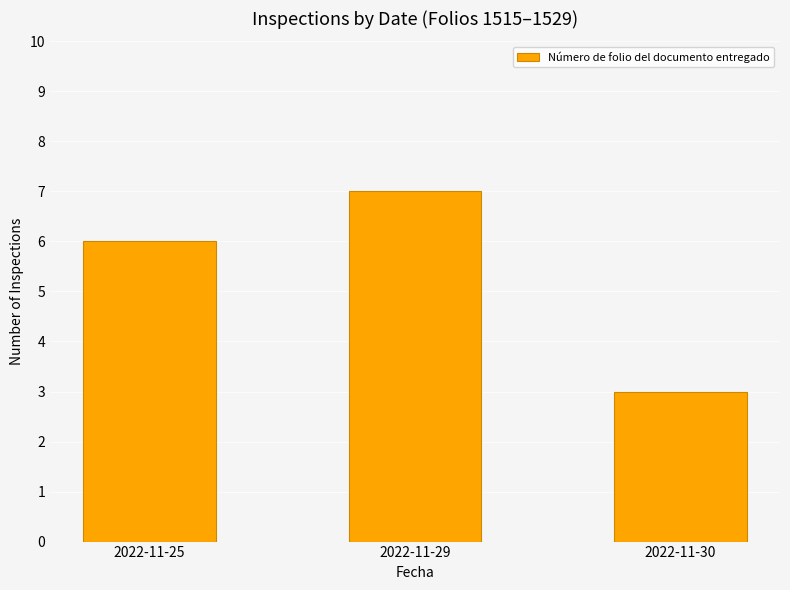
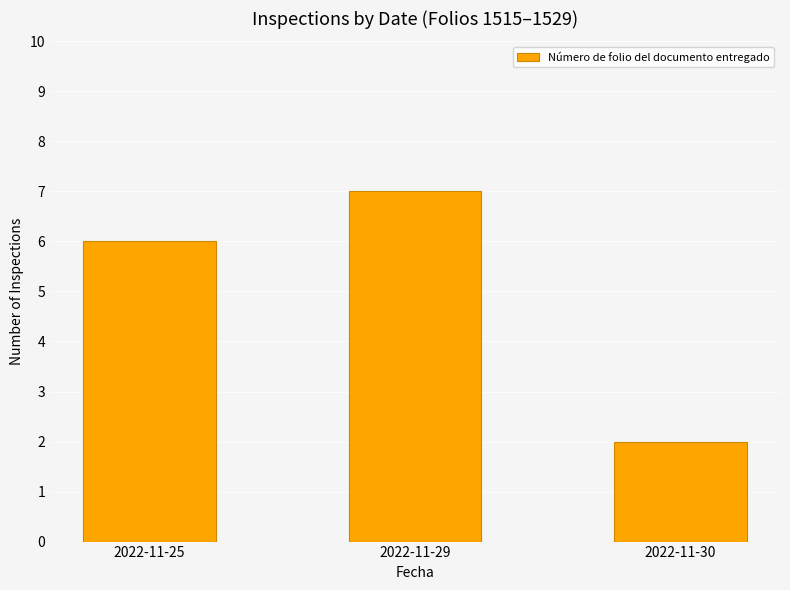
2022-11-30: 3 -> 2
